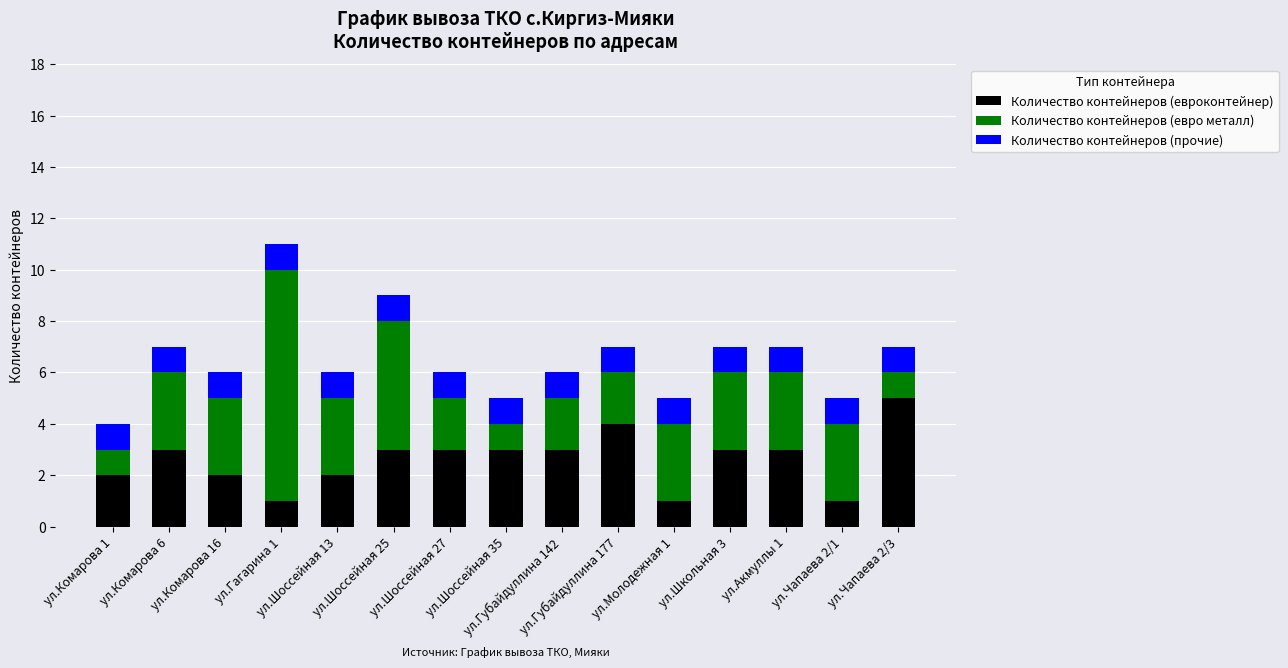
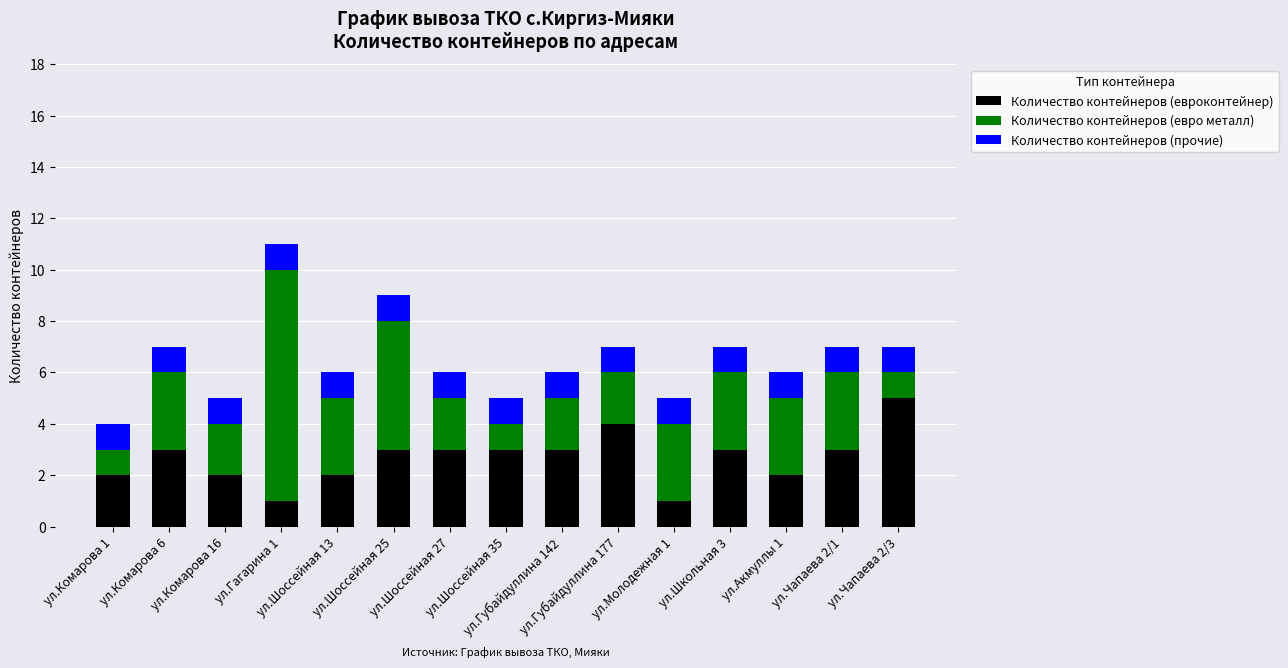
Количество контейнеров (евро металл), ул.Комарова 16: 3 -> 2
Количество контейнеров (евроконтейнер), ул.Акмуллы 1: 3 -> 2
Количество контейнеров (евроконтейнер), ул.Чапаева 2/1: 1 -> 3
